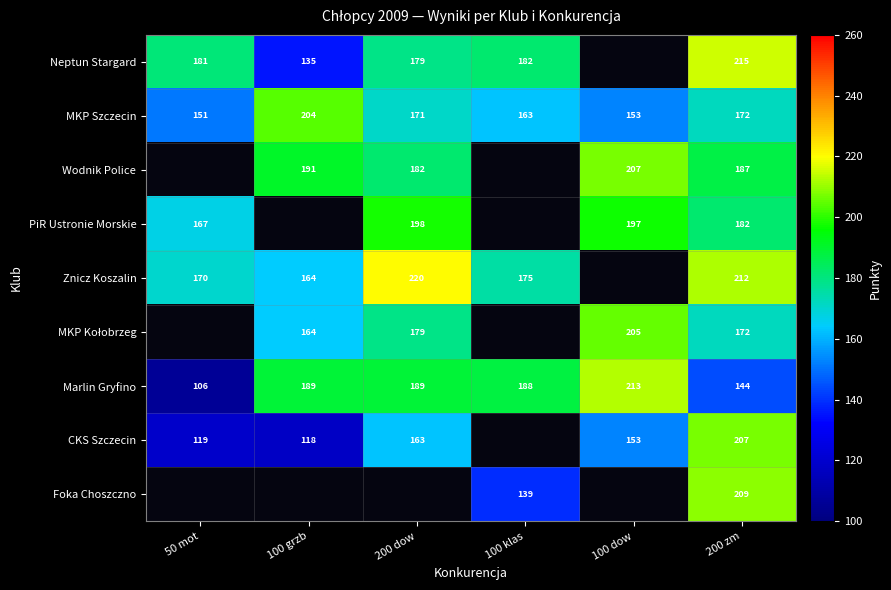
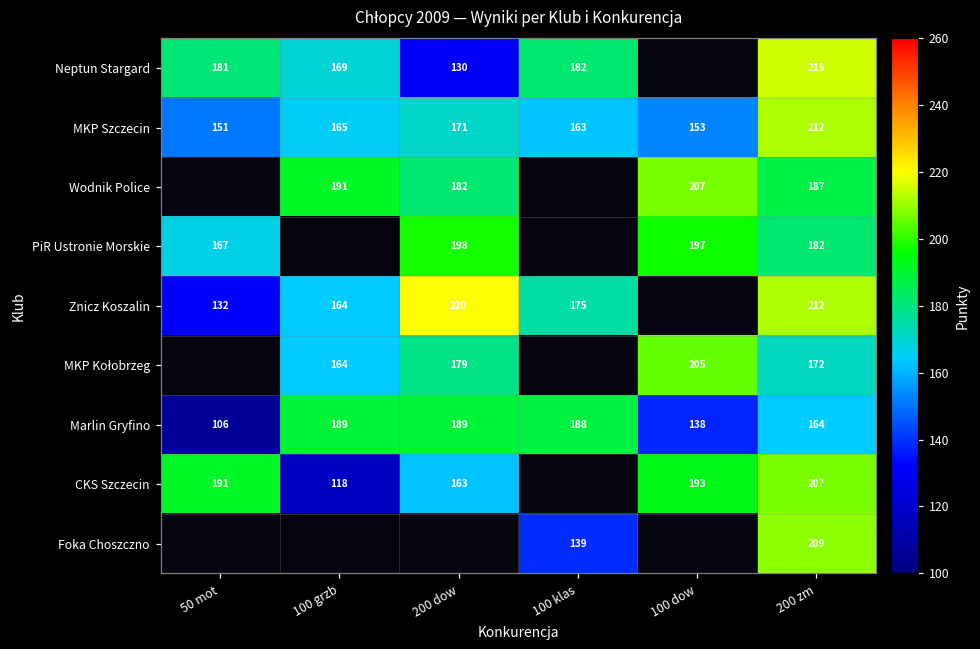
Neptun Stargard, 100 grzb: 135 -> 169
Neptun Stargard, 200 dow: 179 -> 130
MKP Szczecin, 100 grzb: 204 -> 165
MKP Szczecin, 200 zm: 172 -> 212
Znicz Koszalin, 50 mot: 170 -> 132
Marlin Gryfino, 100 dow: 213 -> 138
Marlin Gryfino, 200 zm: 144 -> 164
CKS Szczecin, 50 mot: 119 -> 191
CKS Szczecin, 100 dow: 153 -> 193
